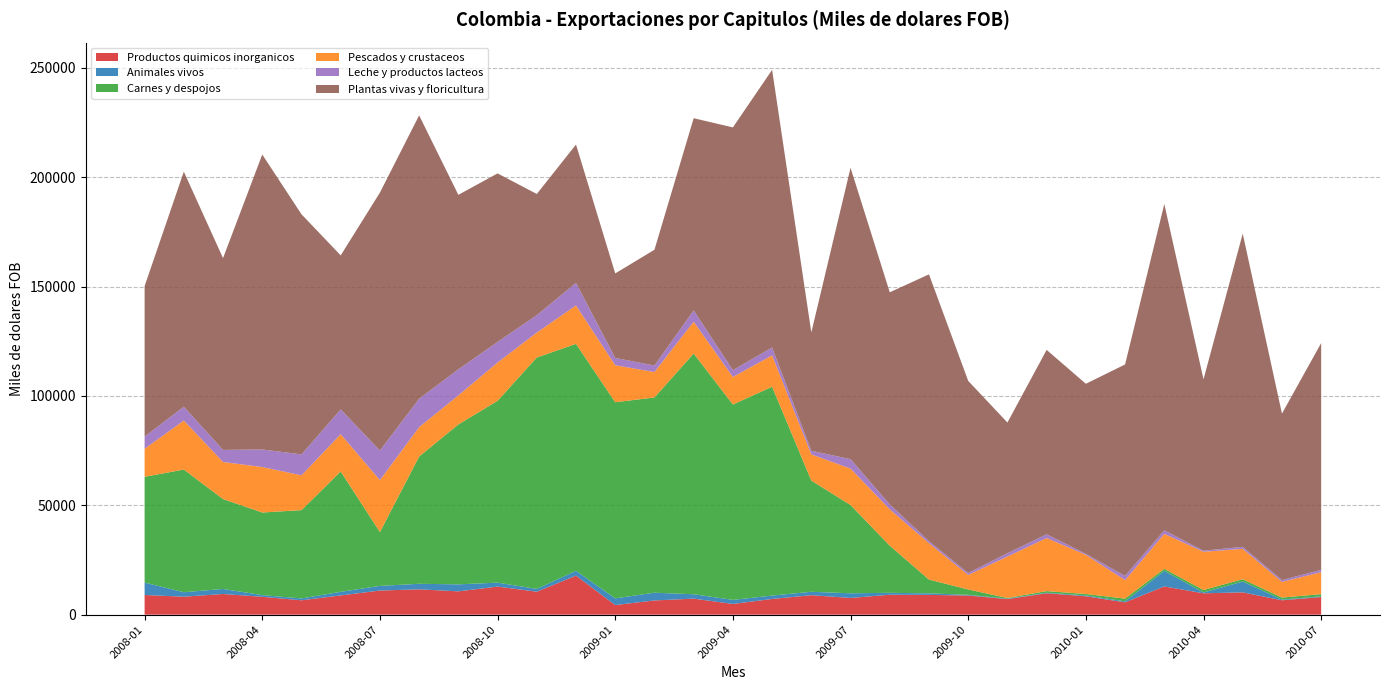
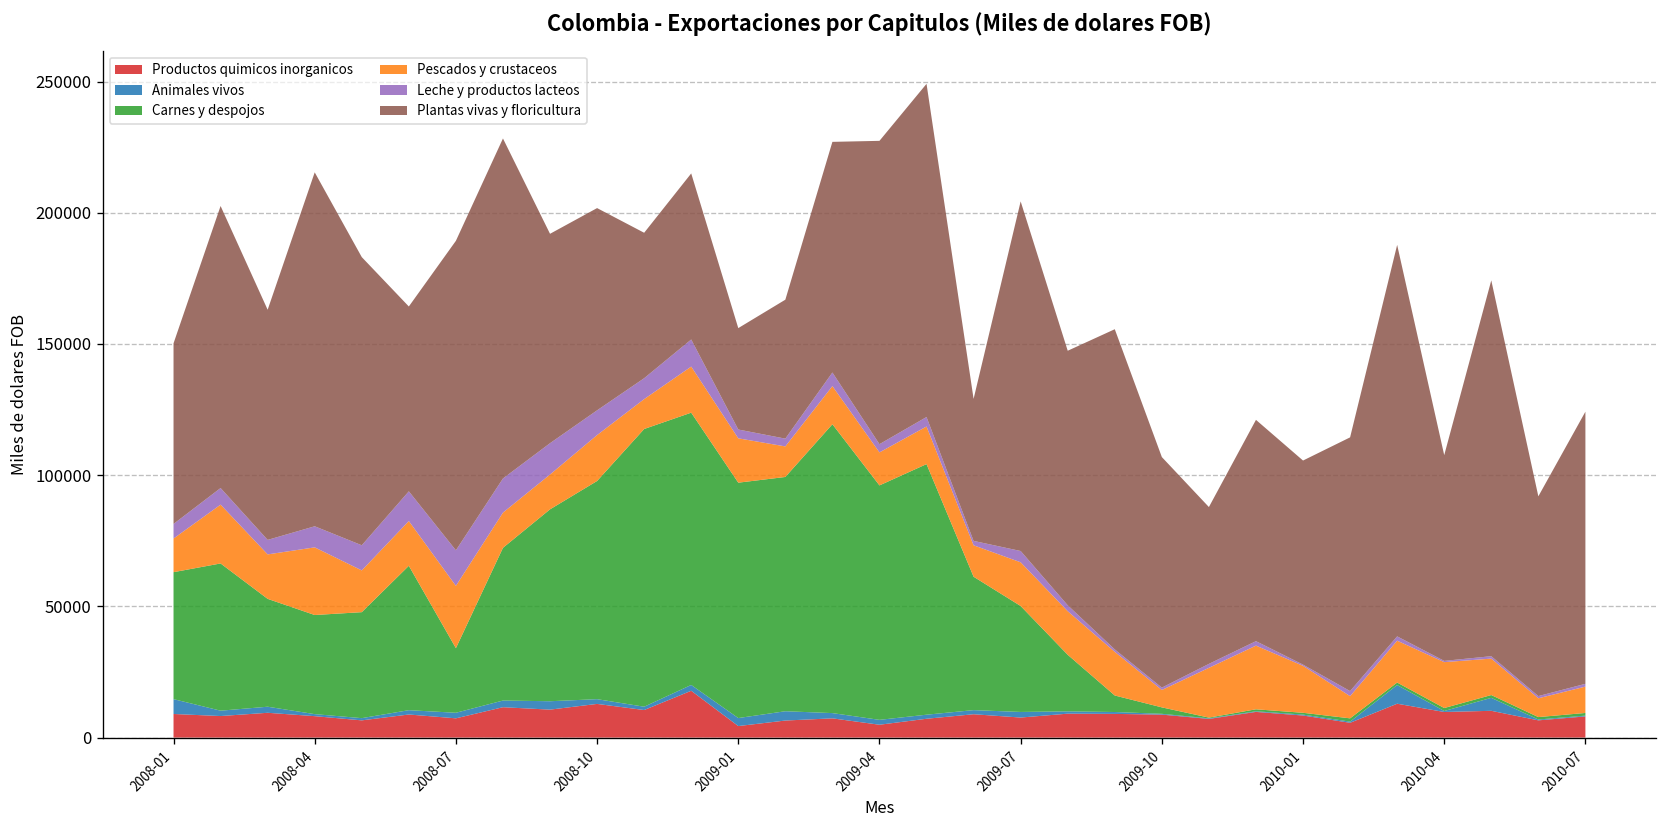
Pescados y crustaceos, 2008-04: 21000 -> 26000
Productos quimicos inorganicos, 2008-07: 11000 -> 7000
Plantas vivas y floricultura, 2009-04: 111000 -> 116000
